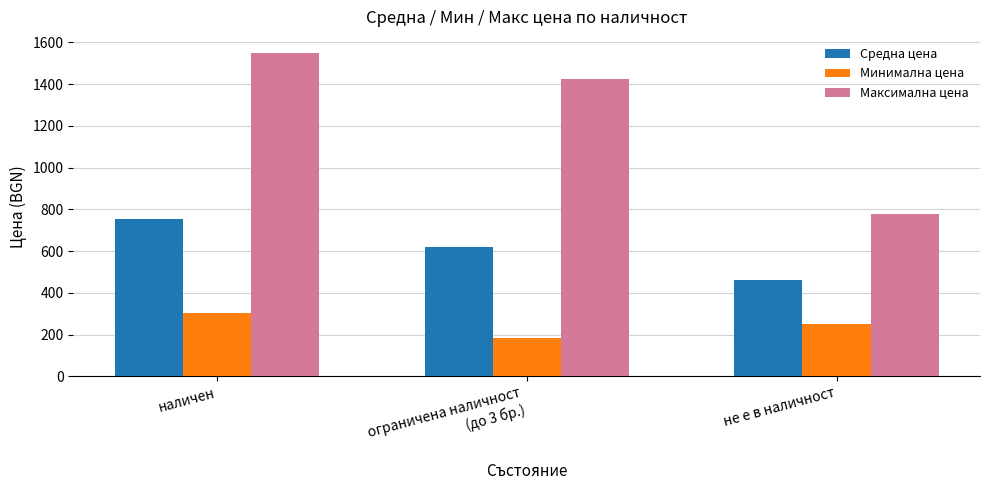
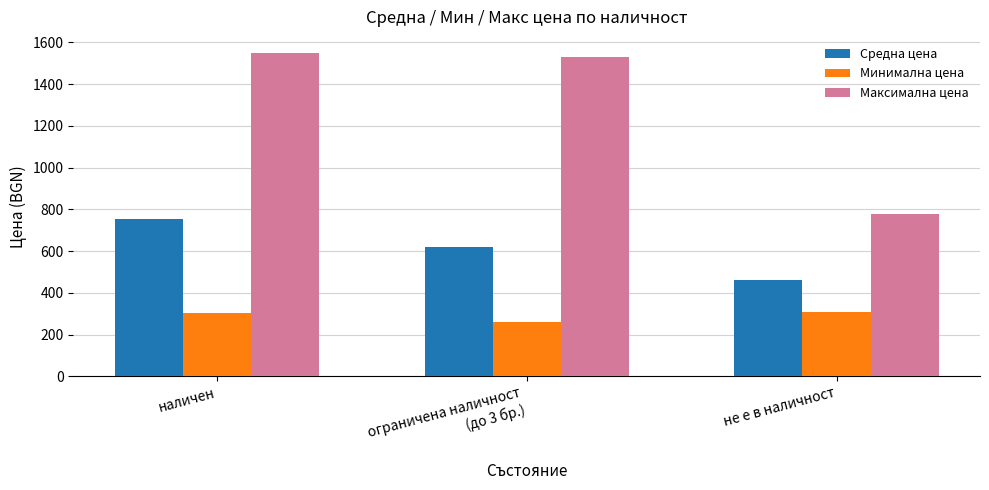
Минимална цена, ограничена наличност (до 3 бр.): 180 -> 260
Максимална цена, ограничена наличност (до 3 бр.): 1430 -> 1530
Минимална цена, не е в наличност: 250 -> 310
